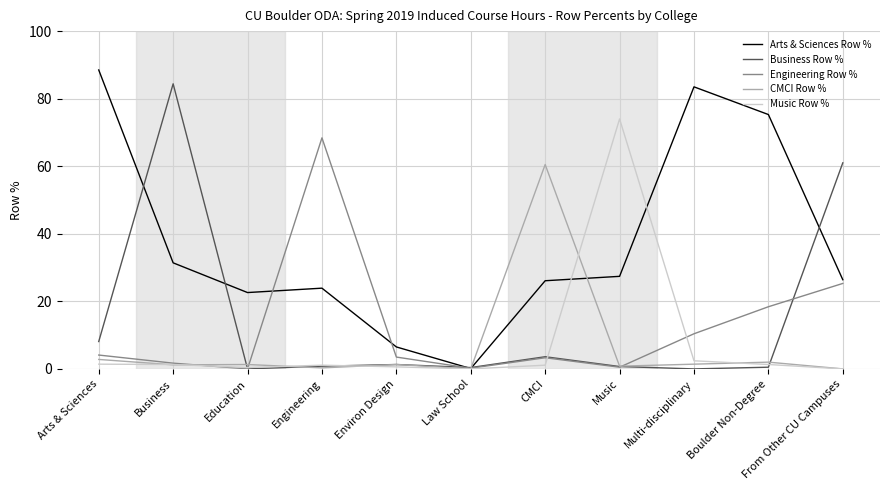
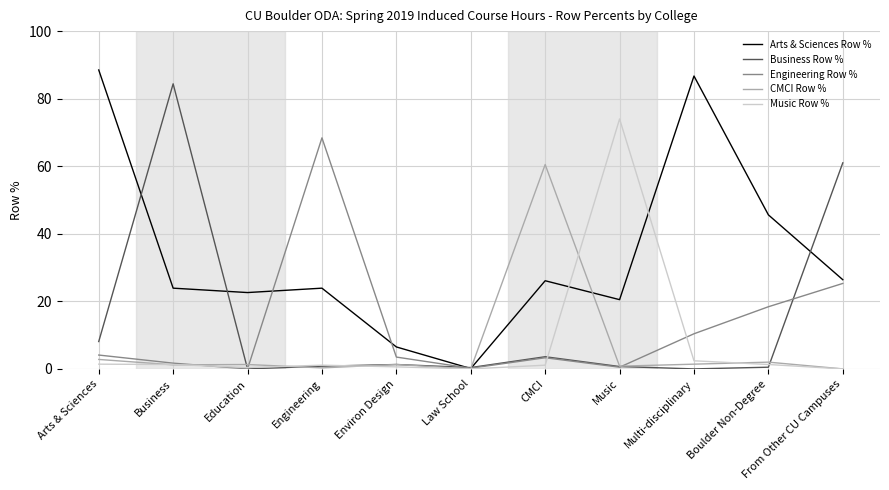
Arts & Sciences Row %, Business: 31 -> 24
Arts & Sciences Row %, Music: 27 -> 21
Arts & Sciences Row %, Multi-disciplinary: 84 -> 87
Arts & Sciences Row %, Boulder Non-Degree: 75 -> 46
